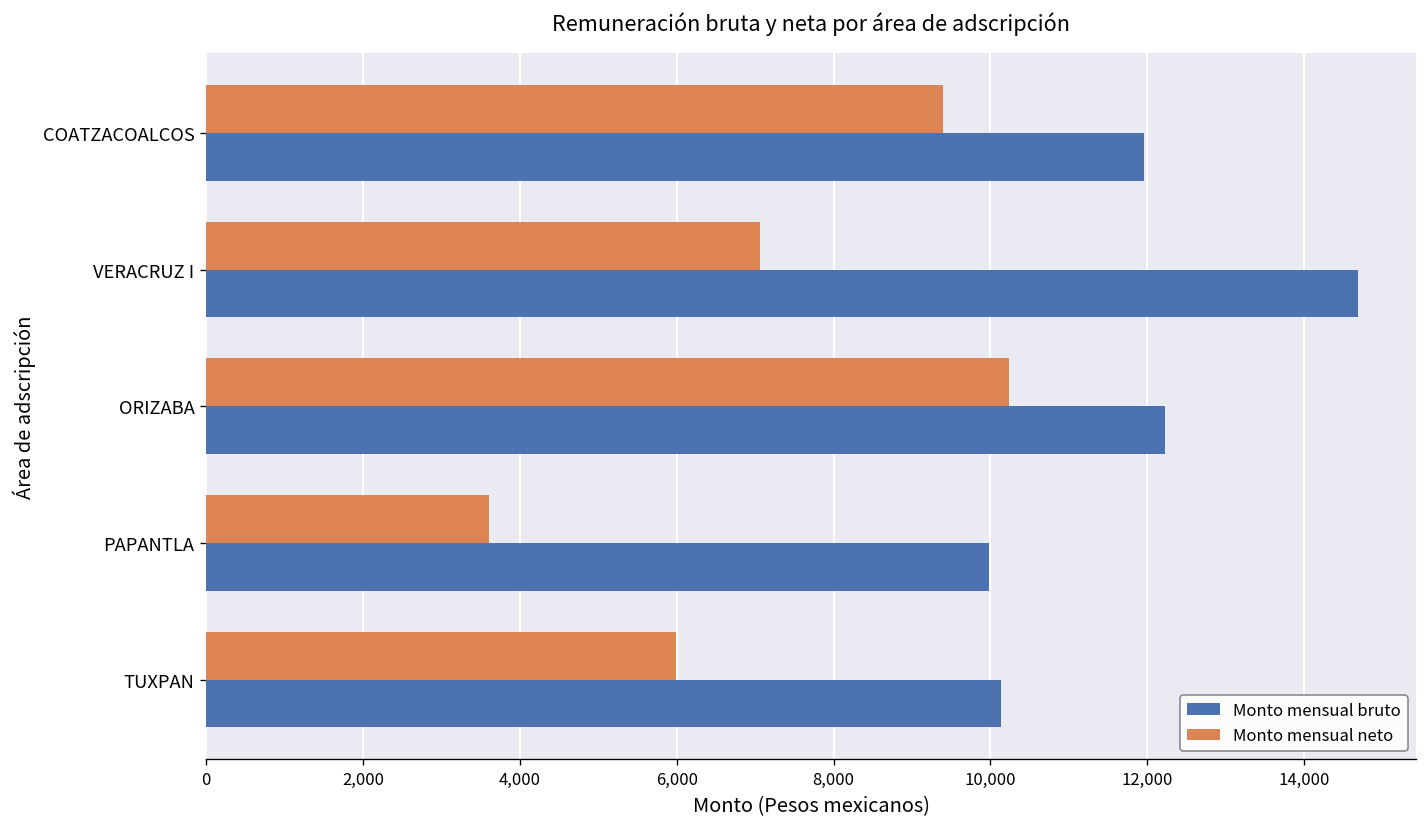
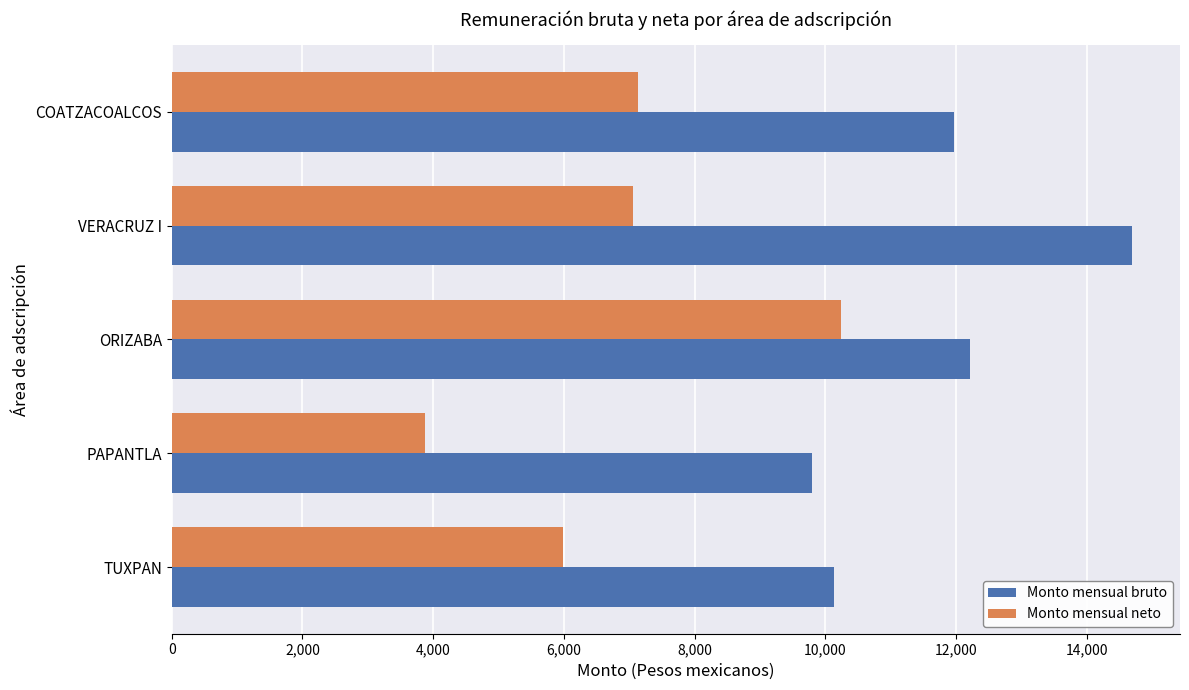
Monto mensual neto, COATZACOALCOS: 9,400 -> 7,100
Monto mensual neto, PAPANTLA: 3,600 -> 3,900
Monto mensual bruto, PAPANTLA: 10,000 -> 9,800
